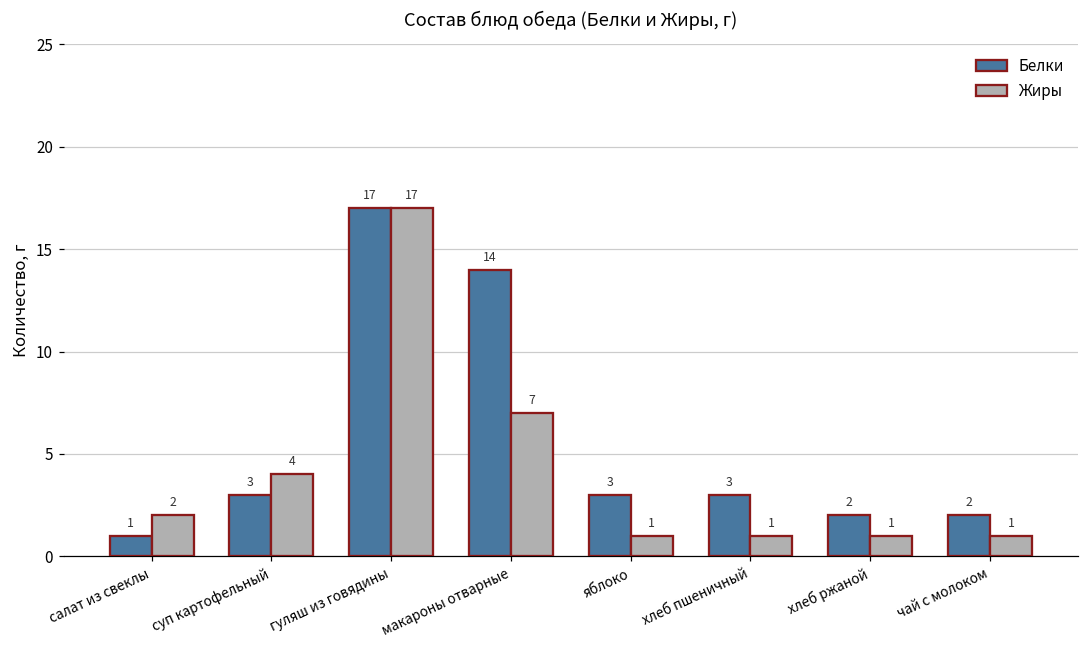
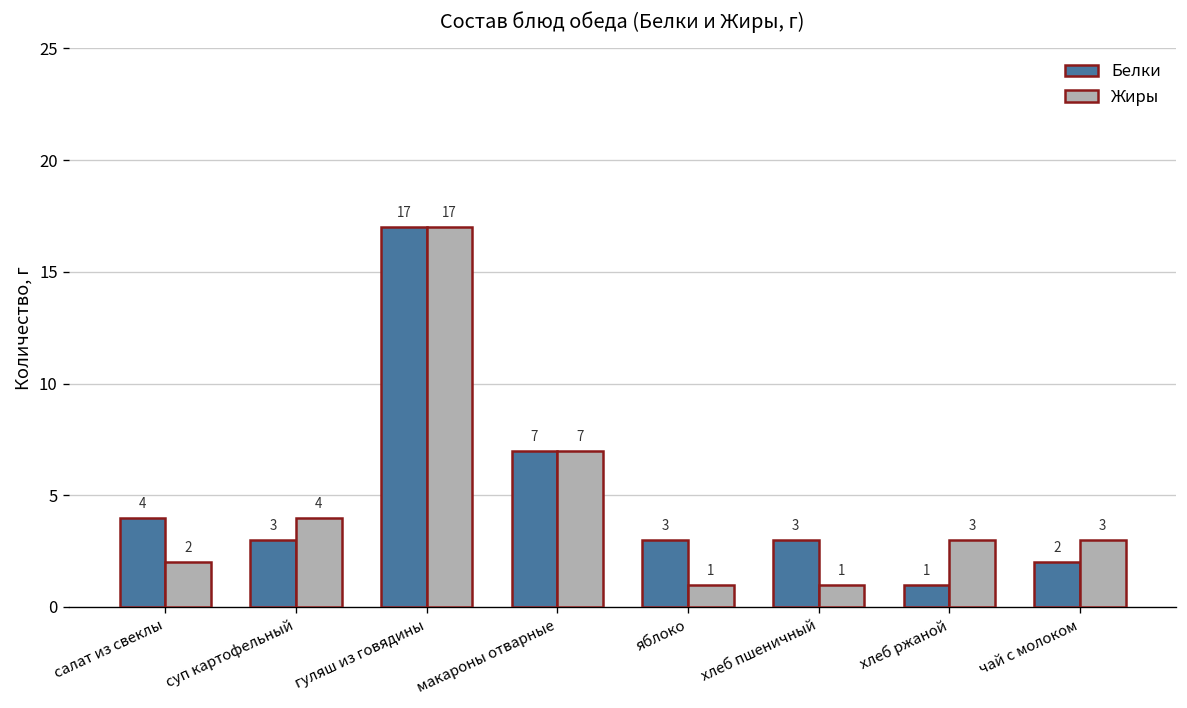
Белки, салат из свеклы: 1 -> 4
Белки, макароны отварные: 14 -> 7
Белки, хлеб ржаной: 2 -> 1
Жиры, хлеб ржаной: 1 -> 3
Жиры, чай с молоком: 1 -> 3
